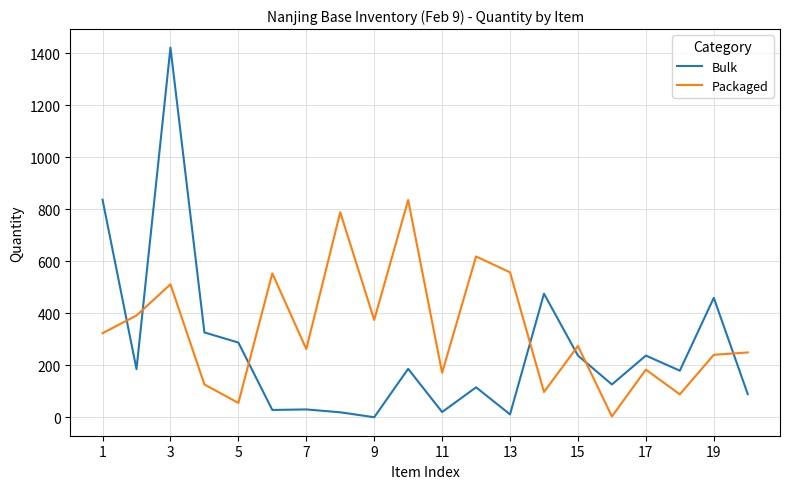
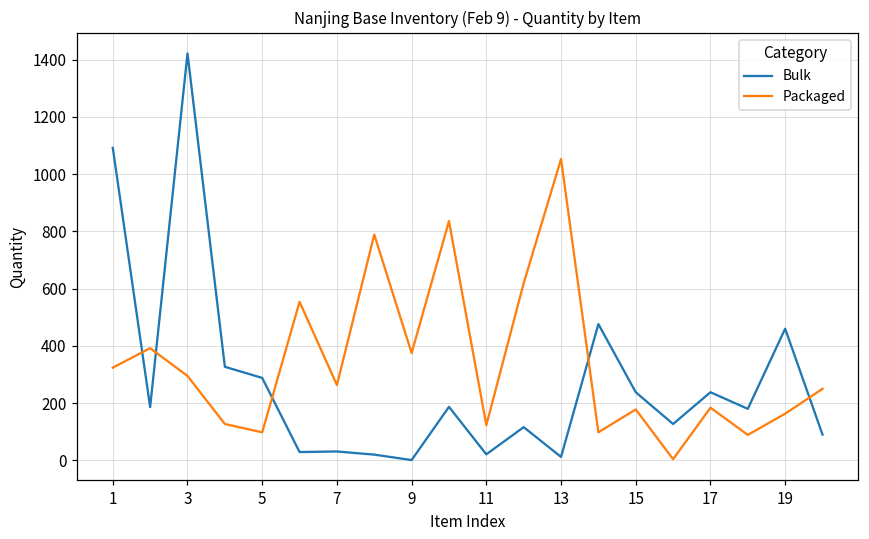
Bulk, 1: 840 -> 1090
Packaged, 3: 510 -> 300
Packaged, 5: 60 -> 100
Packaged, 11: 170 -> 120
Packaged, 13: 560 -> 1050
Packaged, 15: 280 -> 180
Packaged, 19: 240 -> 160
